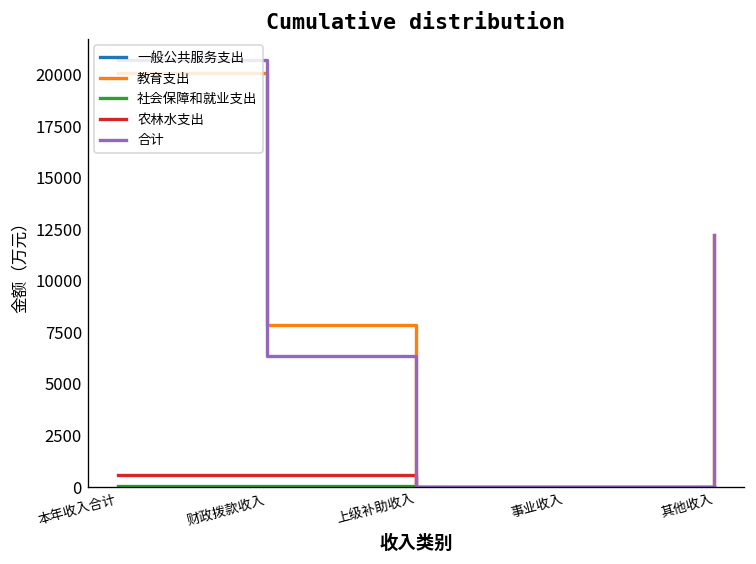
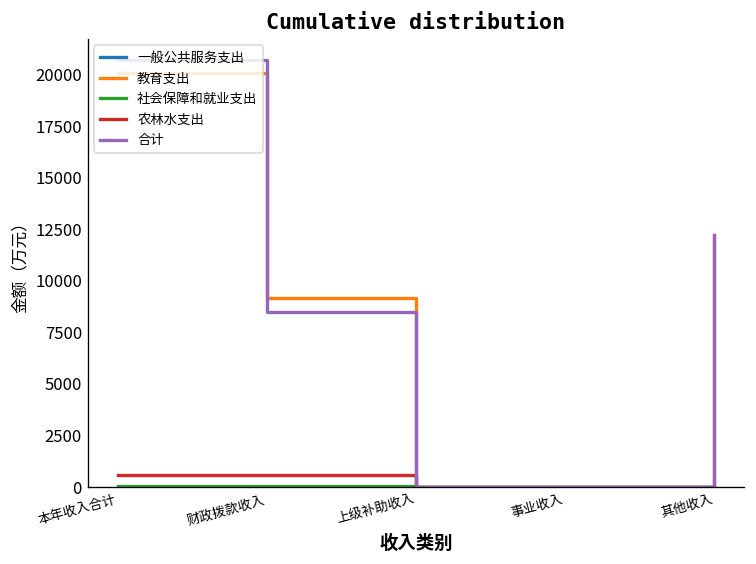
教育支出, 财政拨款收入: 7800 -> 9200
合计, 财政拨款收入: 6300 -> 8500
